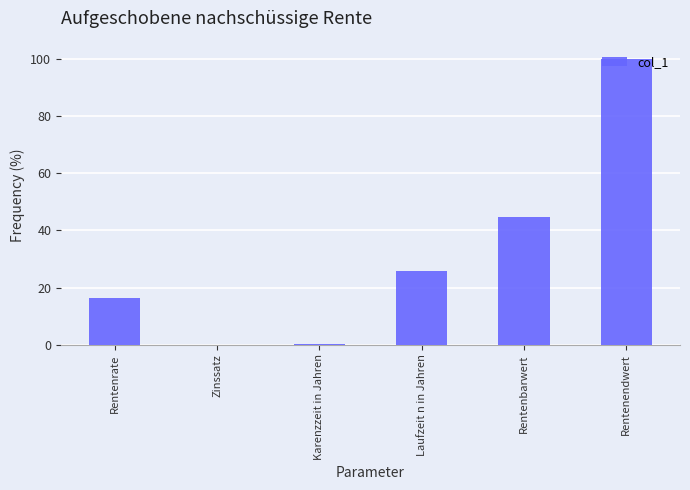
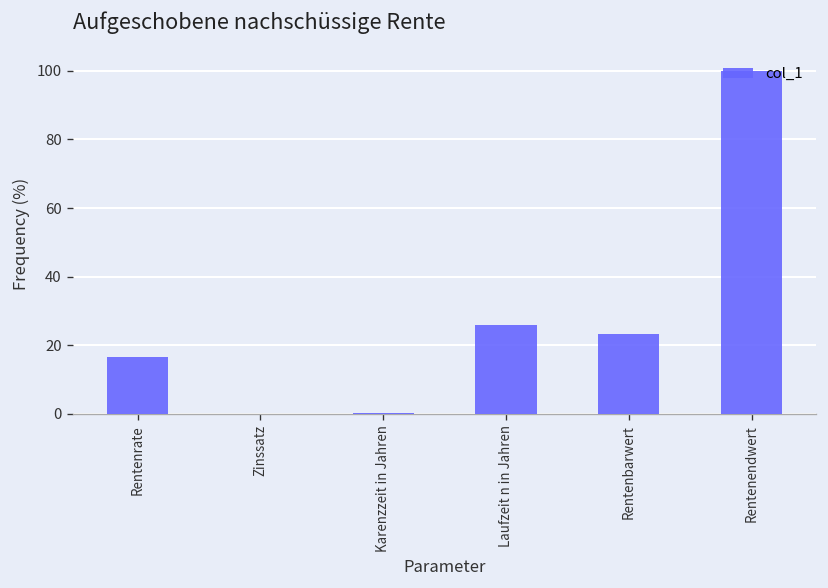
Rentenbarwert: 45 -> 23
